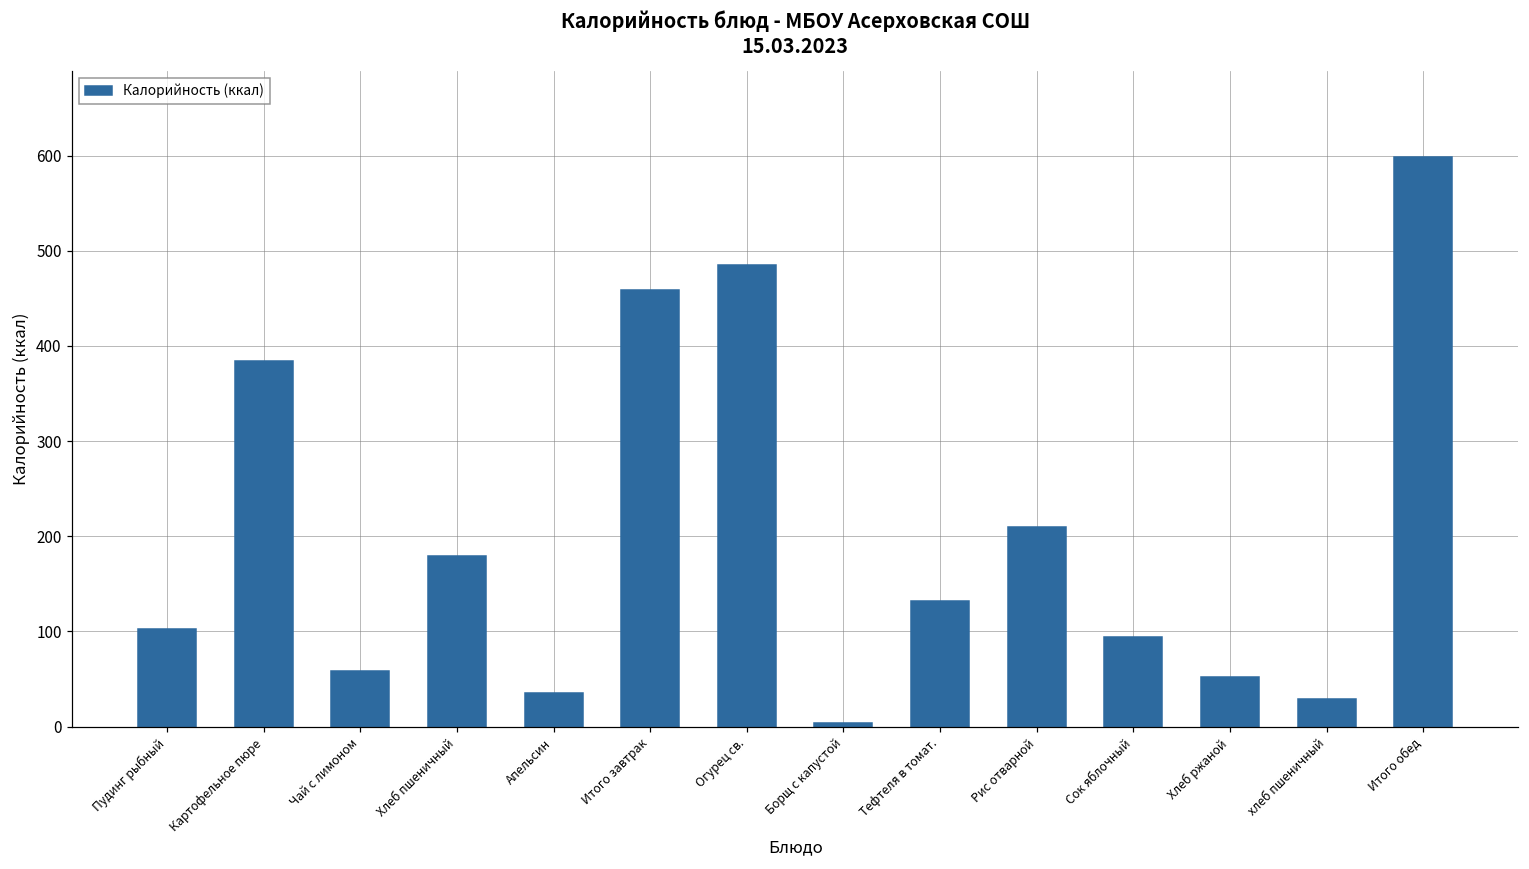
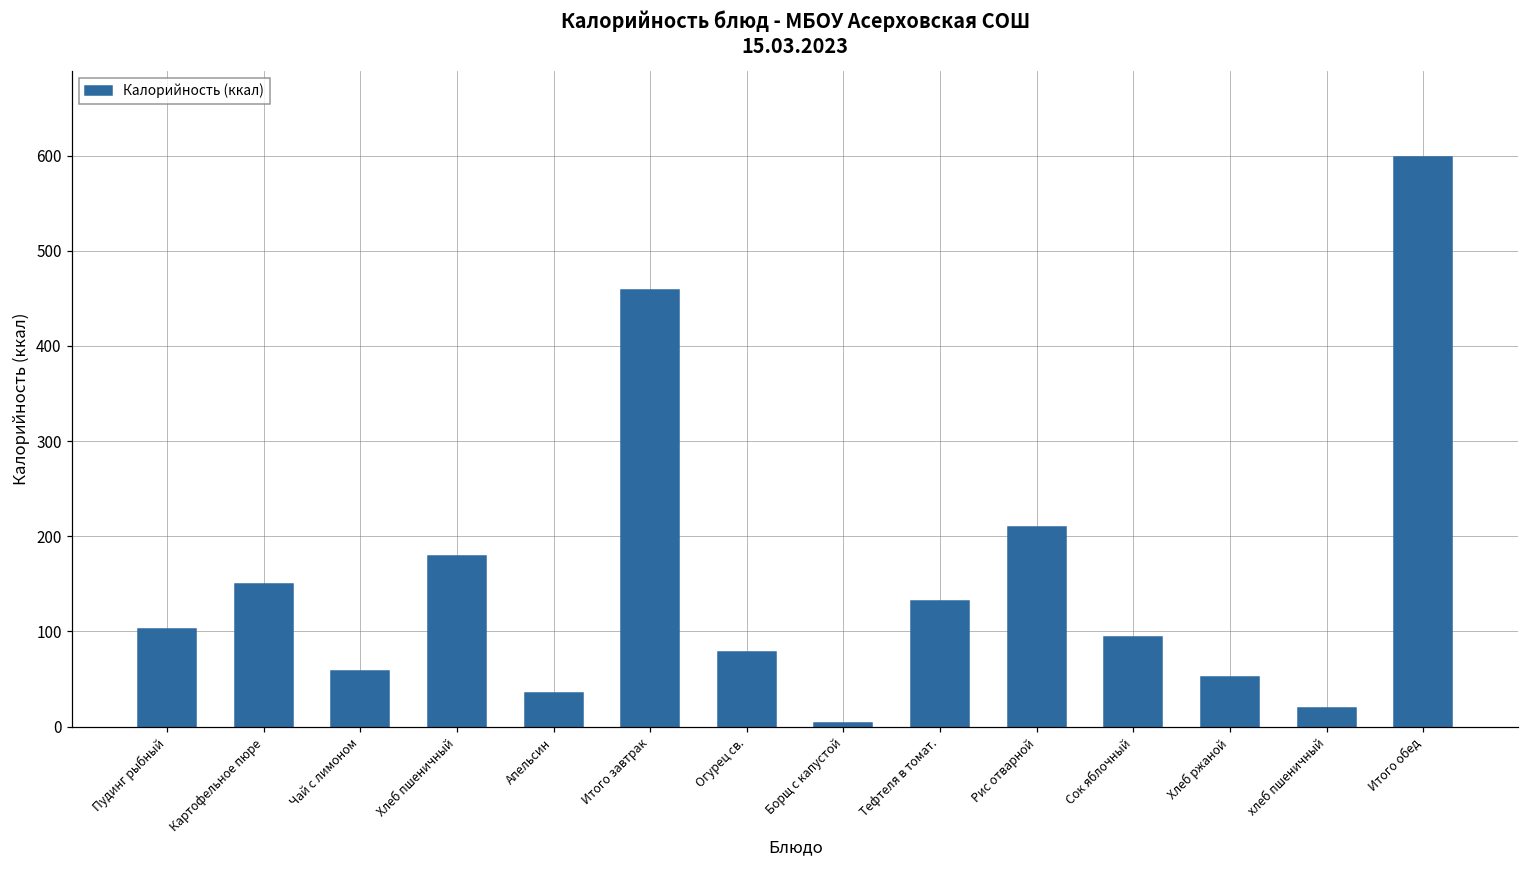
Картофельное пюре: 380 -> 150
Огурец св.: 490 -> 80
хлеб пшеничный: 30 -> 20
